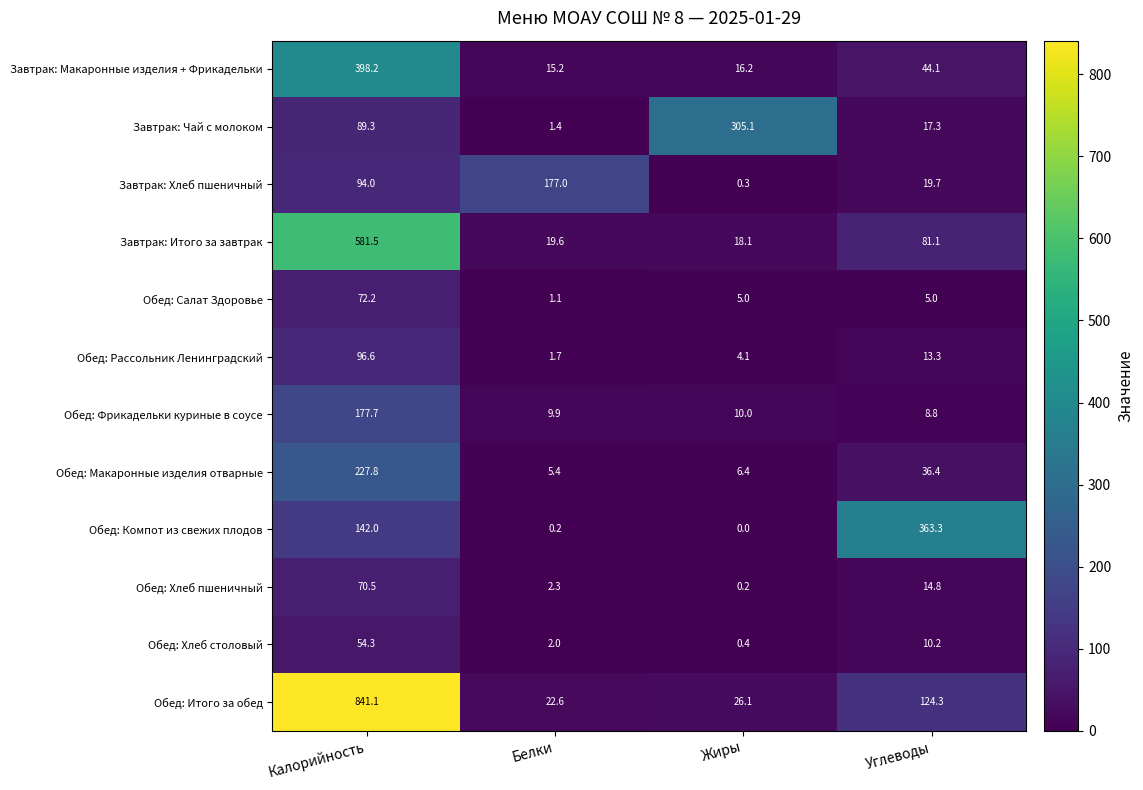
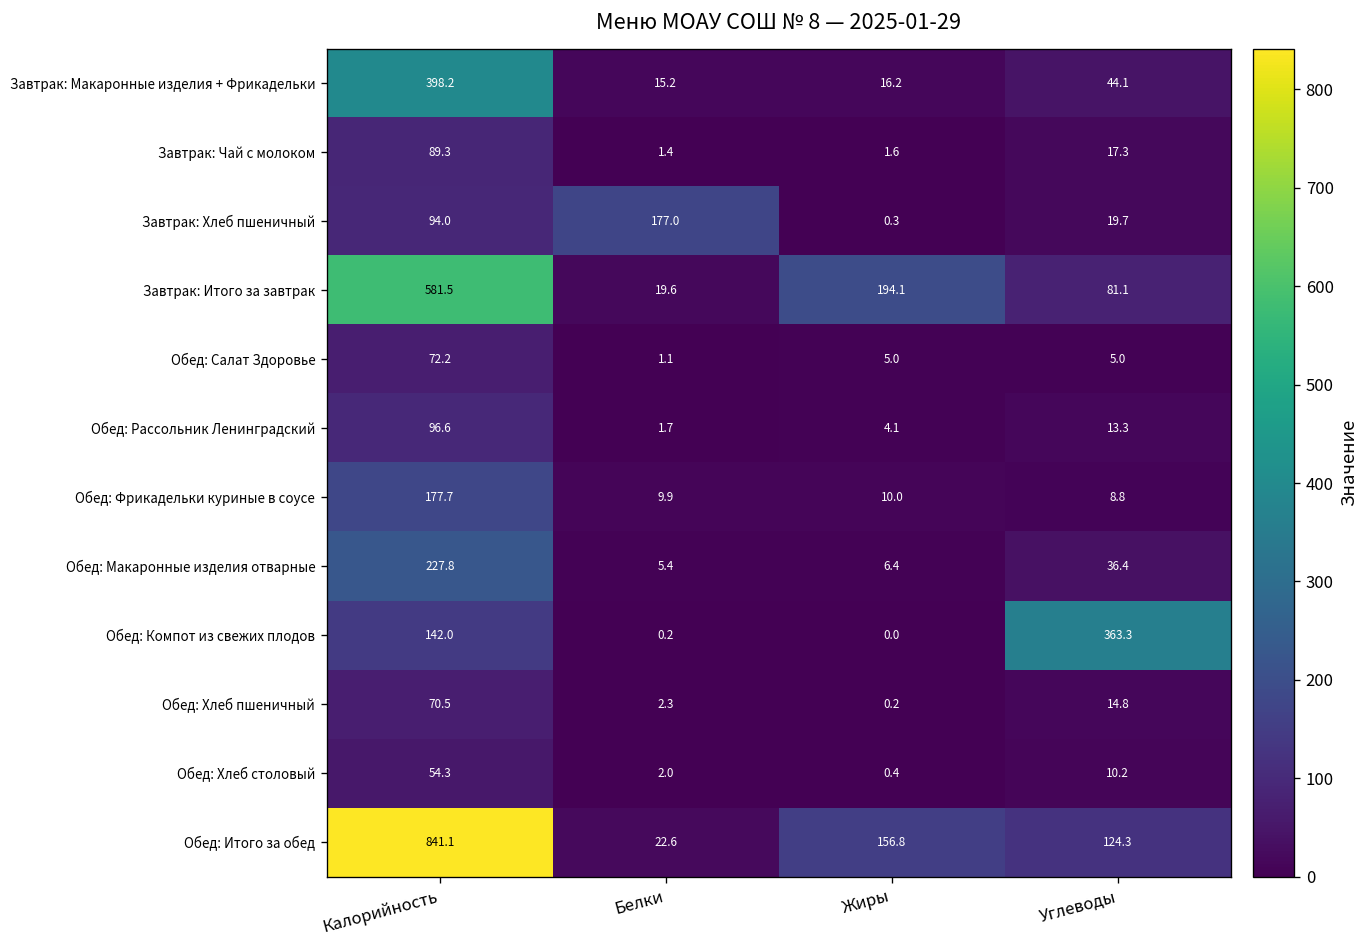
Завтрак: Чай с молоком, Жиры: 305.1 -> 1.6
Завтрак: Итого за завтрак, Жиры: 18.1 -> 194.1
Обед: Итого за обед, Жиры: 26.1 -> 156.8
